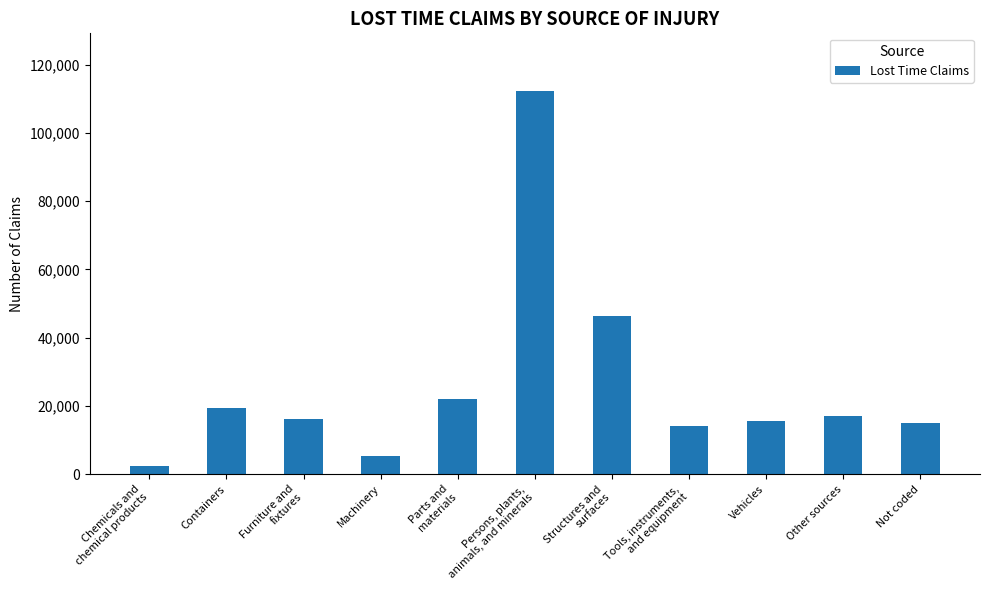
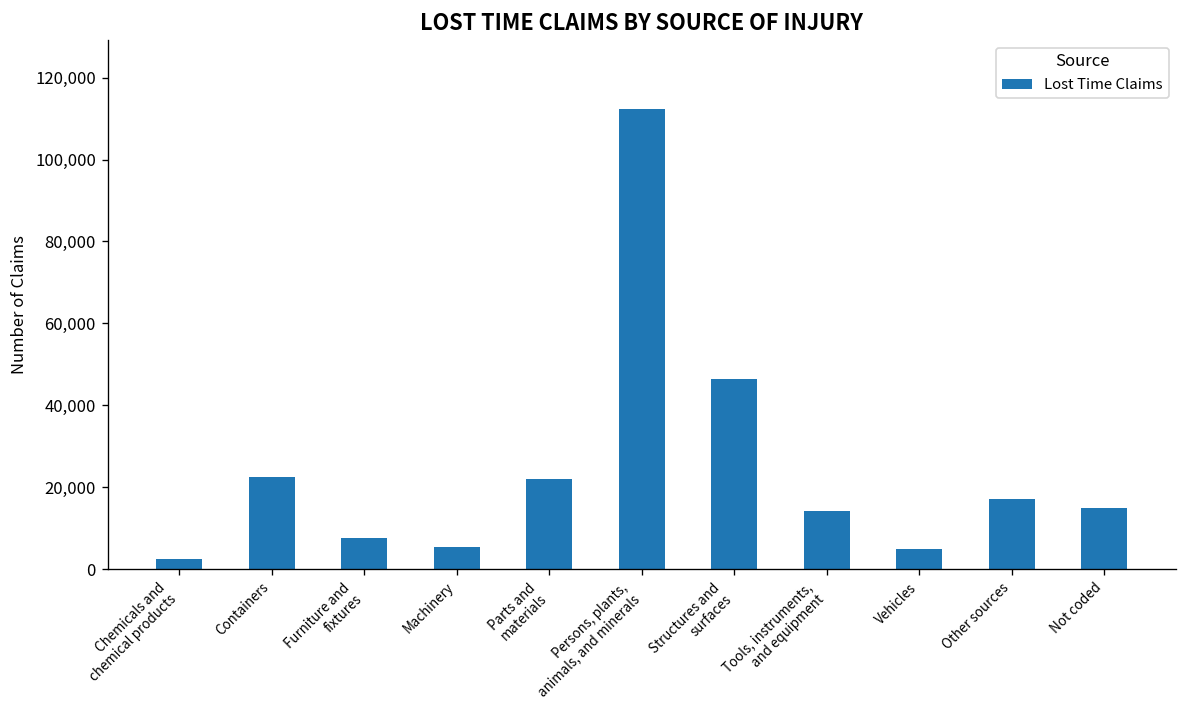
Containers: 19,000 -> 22,000
Furniture and fixtures: 16,000 -> 8,000
Vehicles: 16,000 -> 5,000
